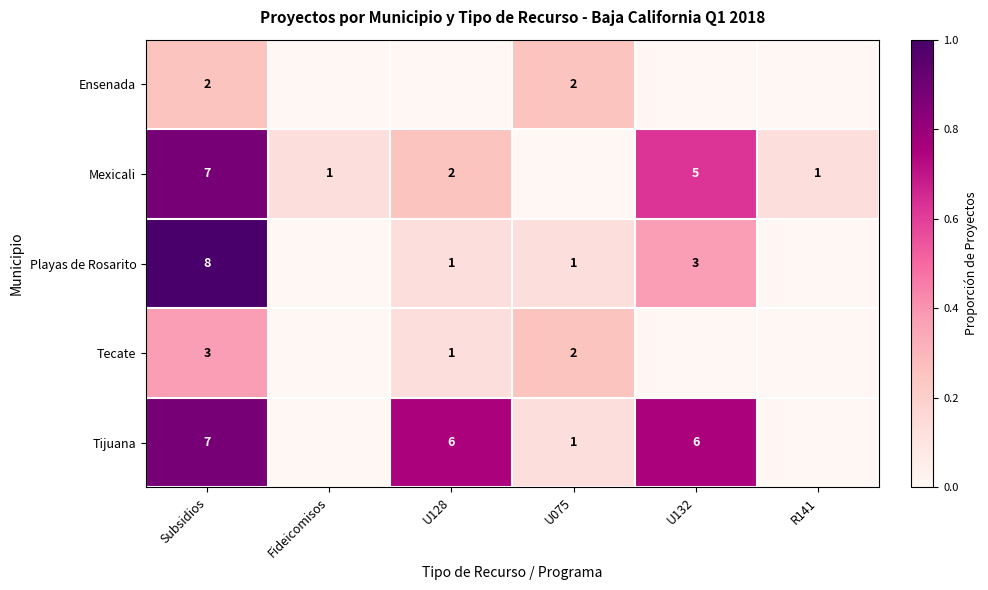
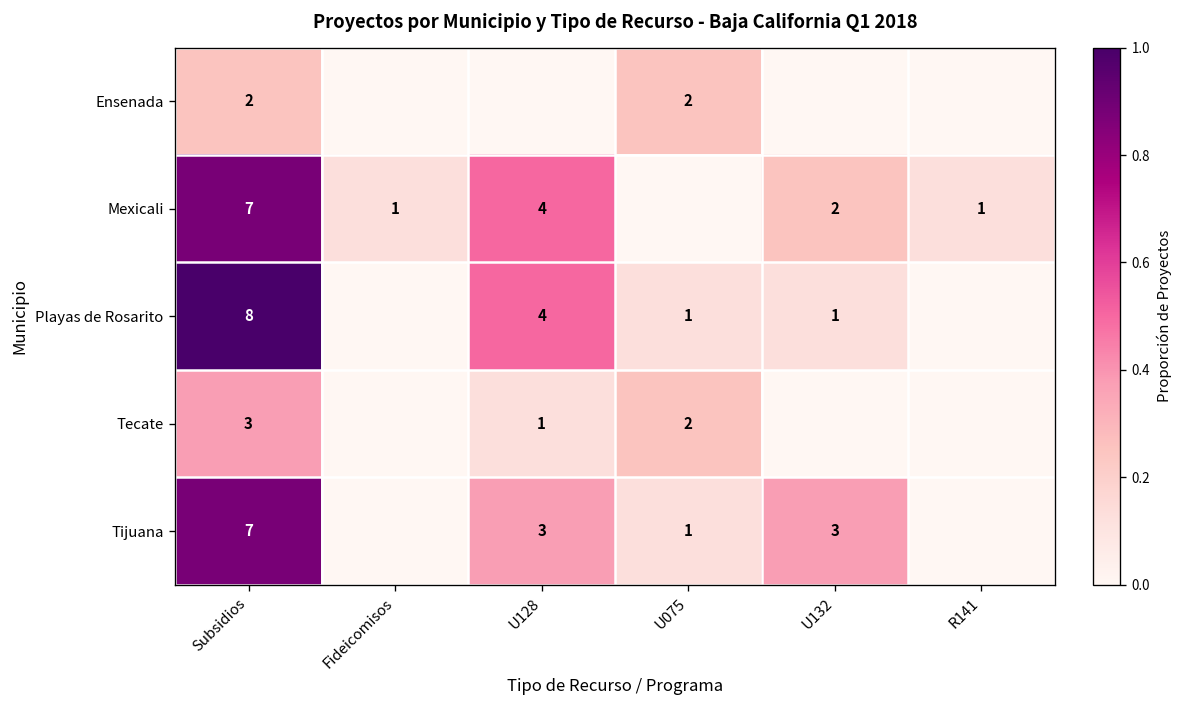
Mexicali, U128: 2 -> 4
Mexicali, U132: 5 -> 2
Playas de Rosarito, U128: 1 -> 4
Playas de Rosarito, U132: 3 -> 1
Tijuana, U128: 6 -> 3
Tijuana, U132: 6 -> 3
